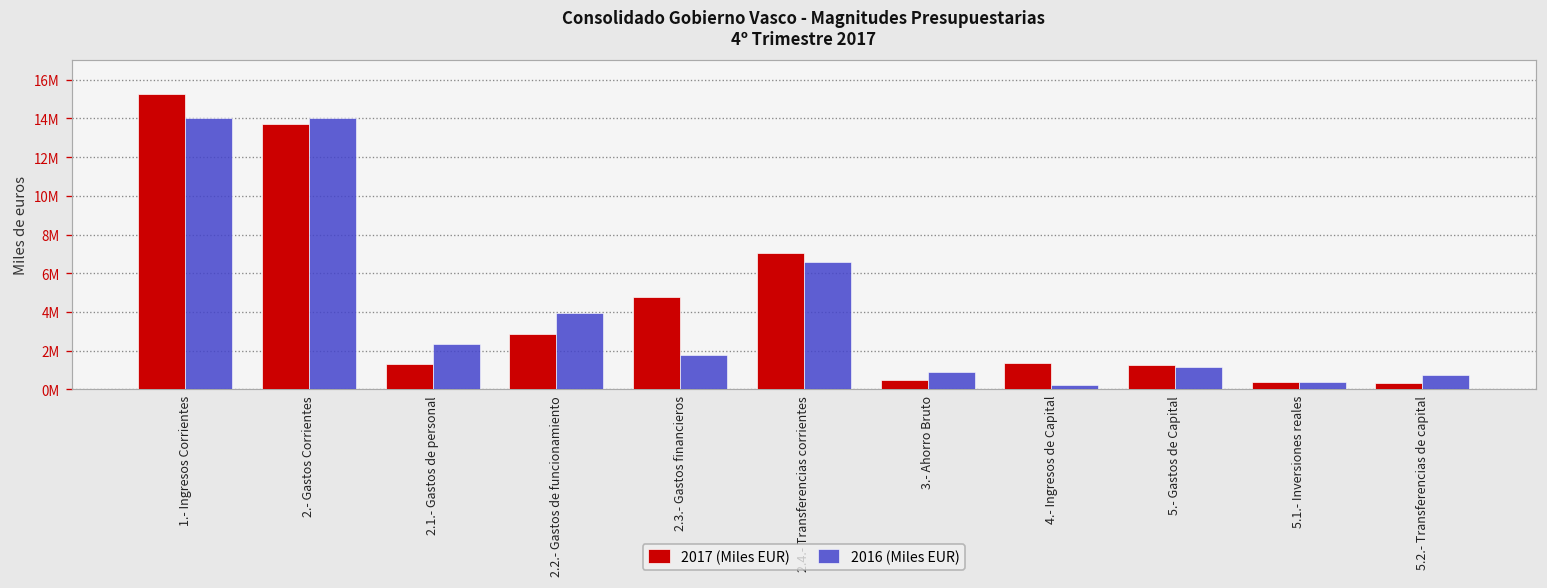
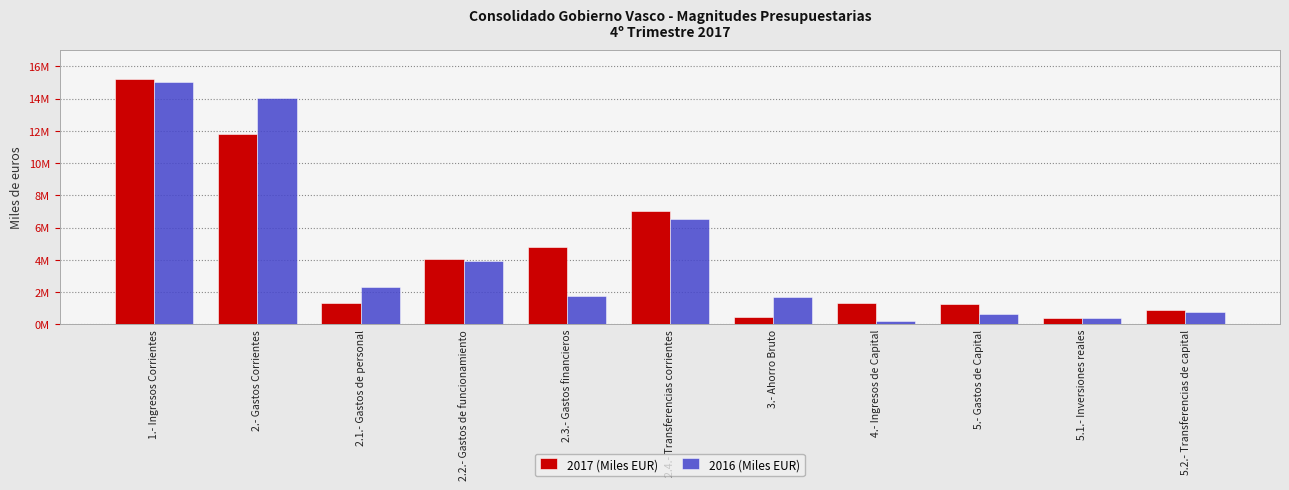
2016 (Miles EUR), 1.- Ingresos Corrientes: 14000000 -> 15000000
2017 (Miles EUR), 2.- Gastos Corrientes: 13700000 -> 11800000
2017 (Miles EUR), 2.2.- Gastos de funcionamiento: 2900000 -> 4100000
2016 (Miles EUR), 3.- Ahorro Bruto: 900000 -> 1700000
2016 (Miles EUR), 5.- Gastos de Capital: 1100000 -> 600000
2017 (Miles EUR), 5.2.- Transferencias de capital: 300000 -> 900000
